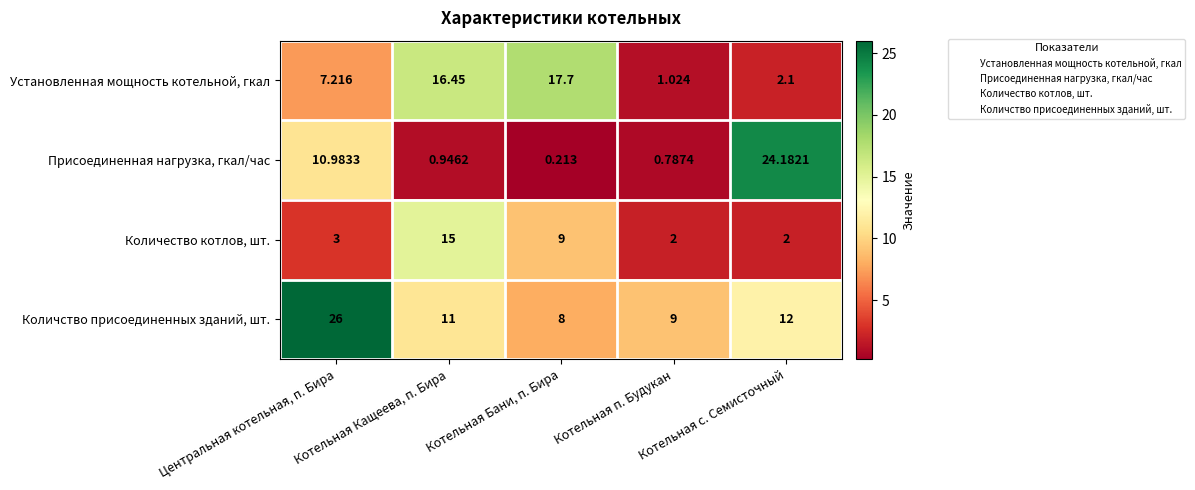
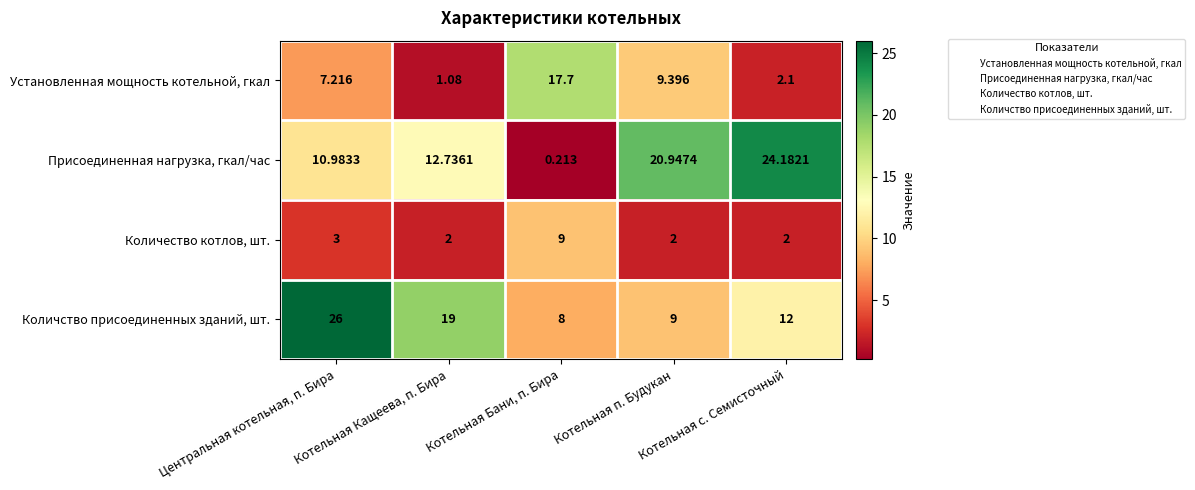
Установленная мощность котельной, гкал, Котельная Кащеева, п. Бира: 16.45 -> 1.08
Установленная мощность котельной, гкал, Котельная п. Будукан: 1.024 -> 9.396
Присоединенная нагрузка, гкал/час, Котельная Кащеева, п. Бира: 0.9462 -> 12.7361
Присоединенная нагрузка, гкал/час, Котельная п. Будукан: 0.7874 -> 20.9474
Количество котлов, шт., Котельная Кащеева, п. Бира: 15 -> 2
Количство присоединенных зданий, шт., Котельная Кащеева, п. Бира: 11 -> 19
